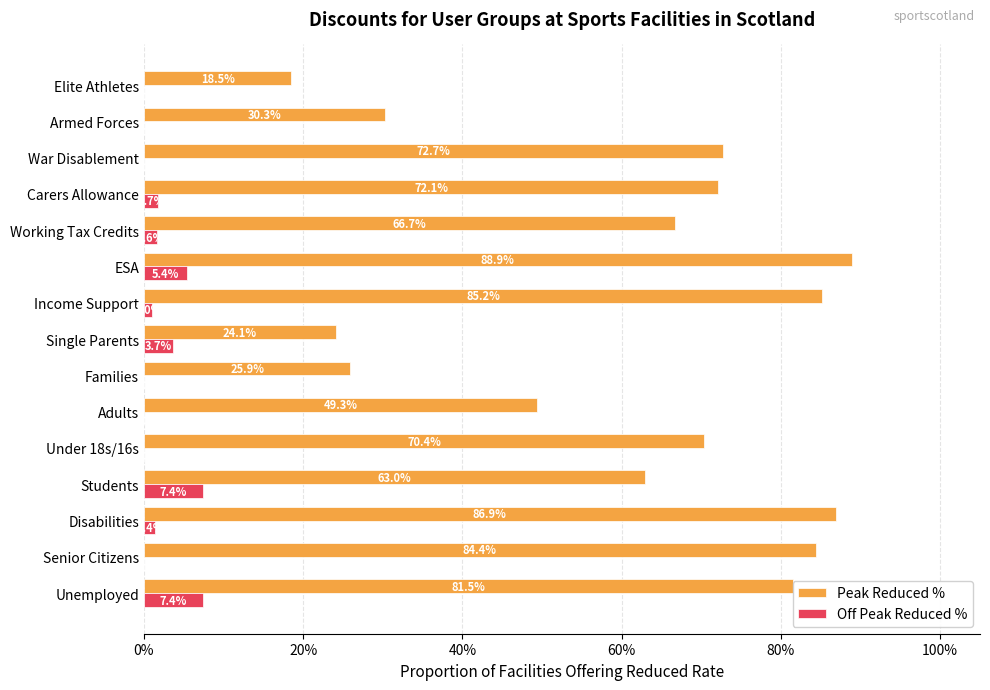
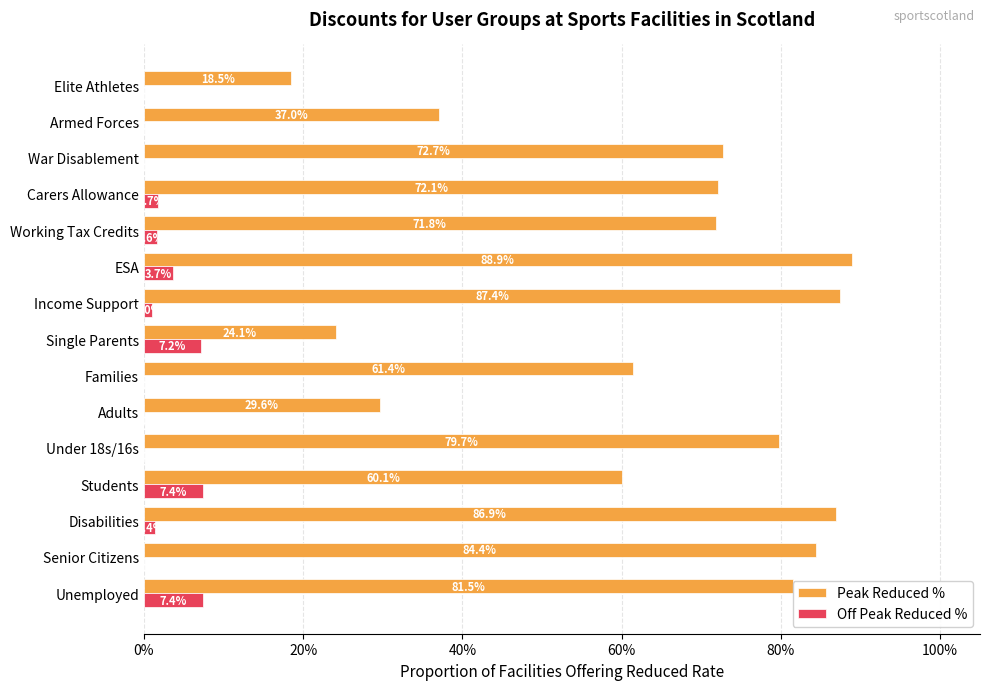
Peak Reduced %, Armed Forces: 30.3% -> 37.0%
Peak Reduced %, Working Tax Credits: 66.7% -> 71.8%
Off Peak Reduced %, ESA: 5.4% -> 3.7%
Peak Reduced %, Income Support: 85.2% -> 87.4%
Off Peak Reduced %, Single Parents: 3.7% -> 7.2%
Peak Reduced %, Families: 25.9% -> 61.4%
Peak Reduced %, Adults: 49.3% -> 29.6%
Peak Reduced %, Under 18s/16s: 70.4% -> 79.7%
Peak Reduced %, Students: 63.0% -> 60.1%
